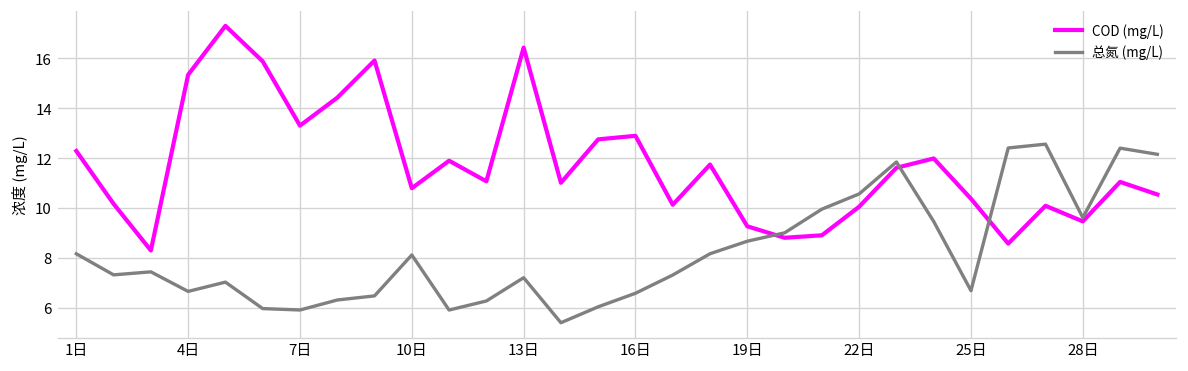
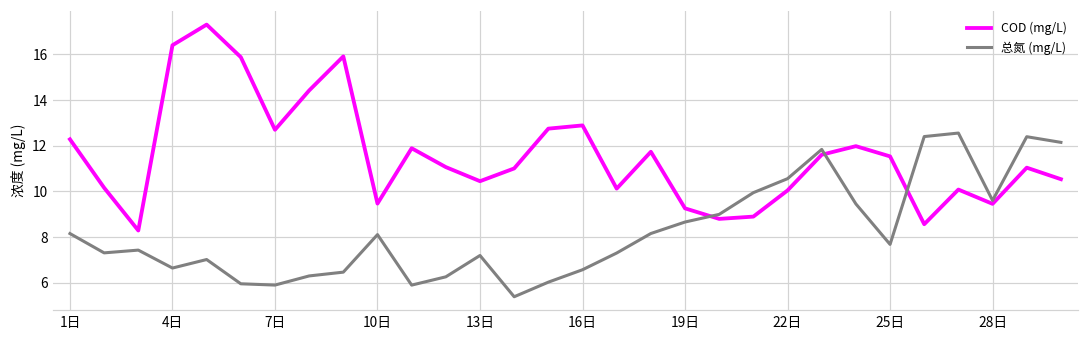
COD (mg/L), 4日: 15.3 -> 16.4
COD (mg/L), 7日: 13.3 -> 12.7
COD (mg/L), 10日: 10.8 -> 9.5
COD (mg/L), 13日: 16.4 -> 10.5
COD (mg/L), 25日: 10.4 -> 11.5
总氮 (mg/L), 25日: 6.7 -> 7.7
